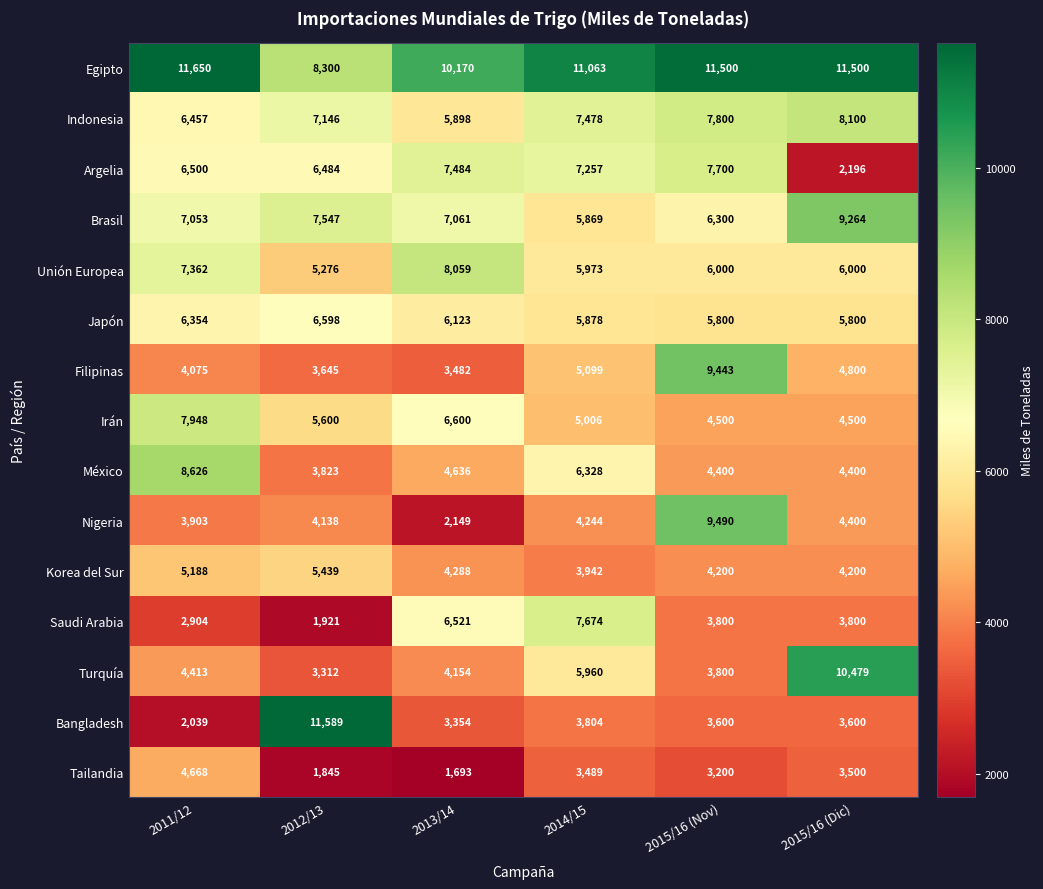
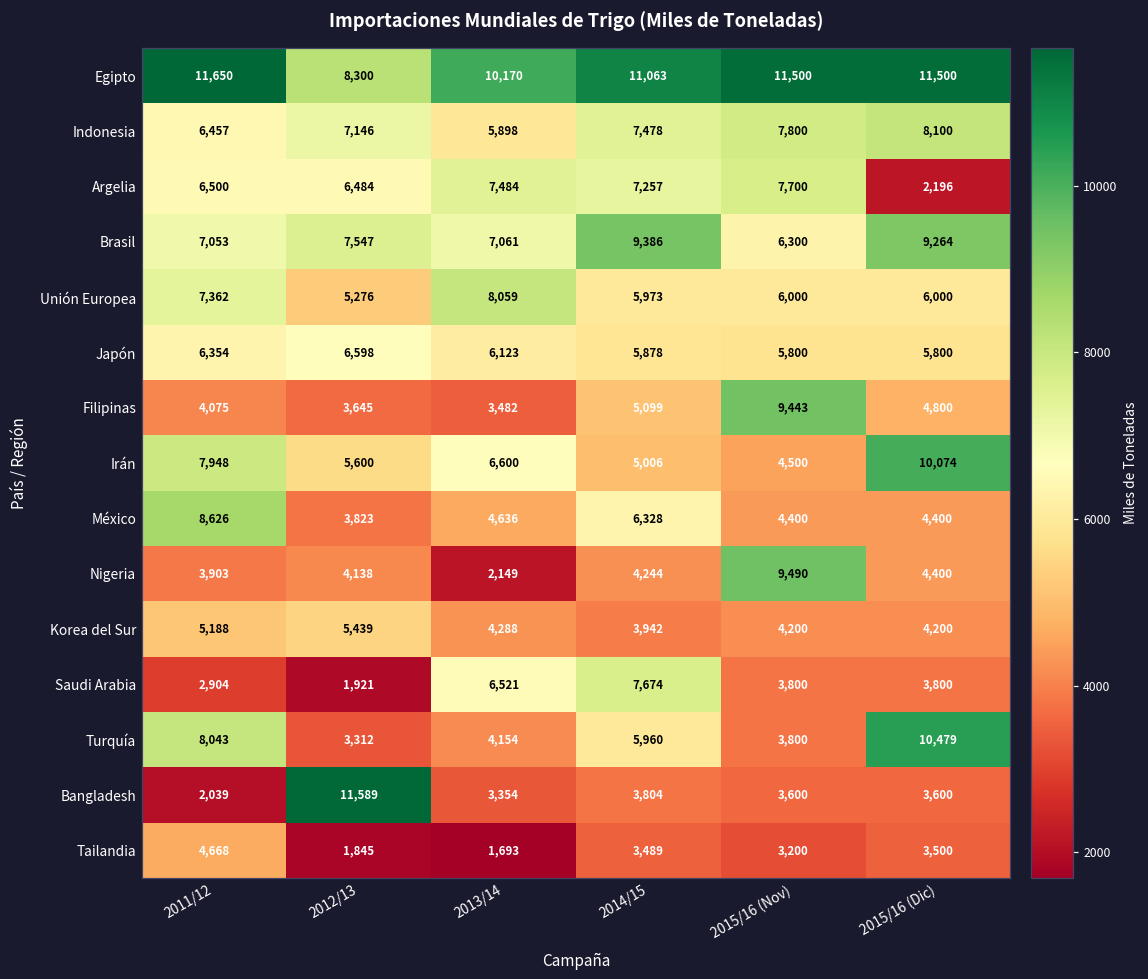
Brasil, 2014/15: 5,869 -> 9,386
Irán, 2015/16 (Dic): 4,500 -> 10,074
Turquía, 2011/12: 4,413 -> 8,043
